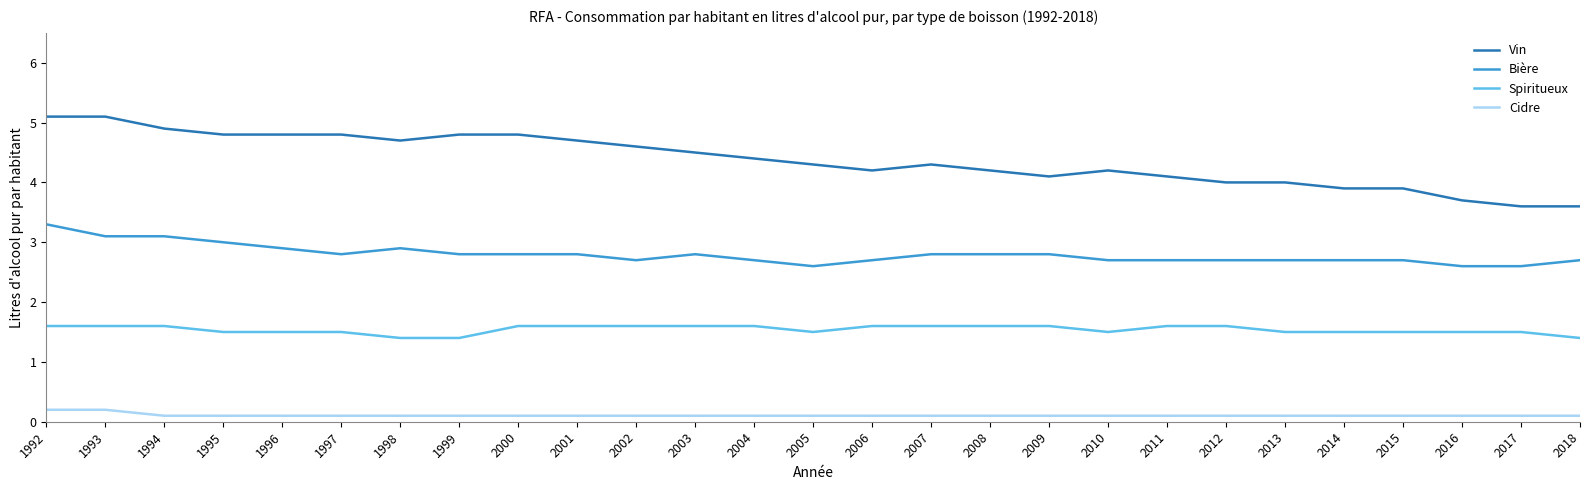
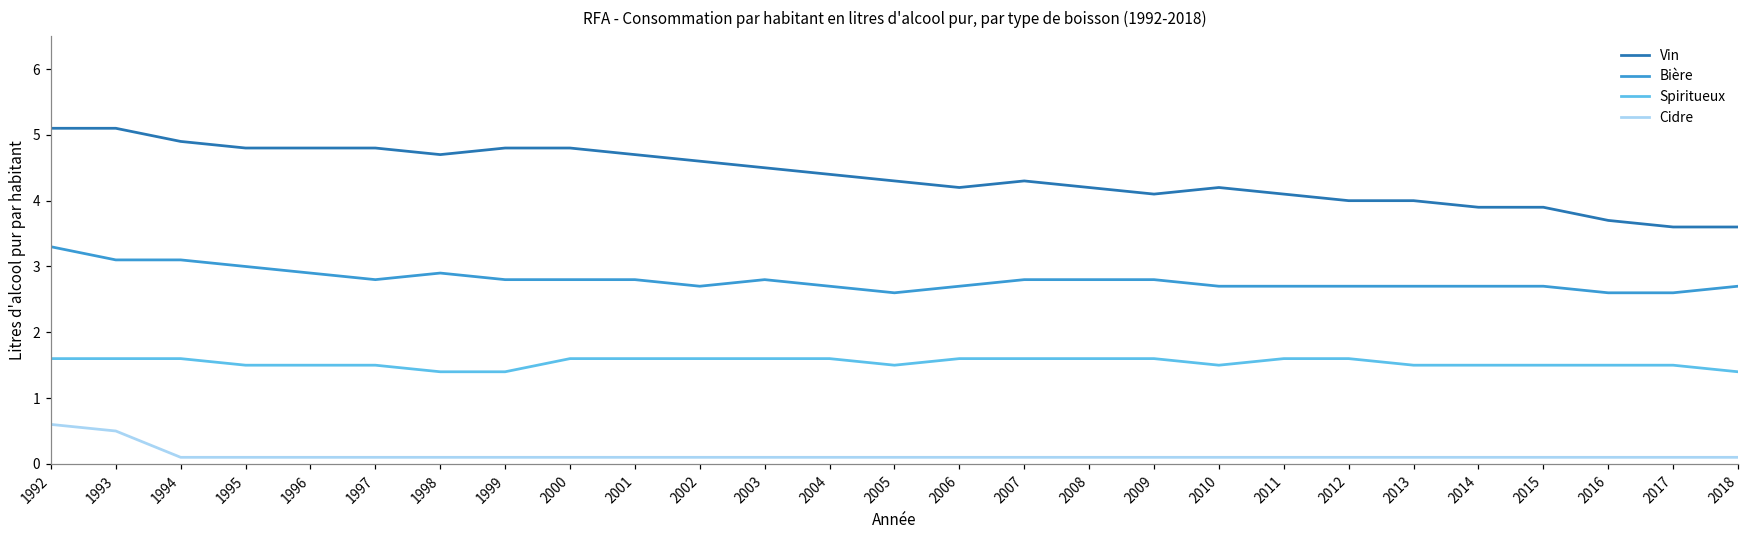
Cidre, 1992: 0.2 -> 0.6
Cidre, 1993: 0.2 -> 0.5
